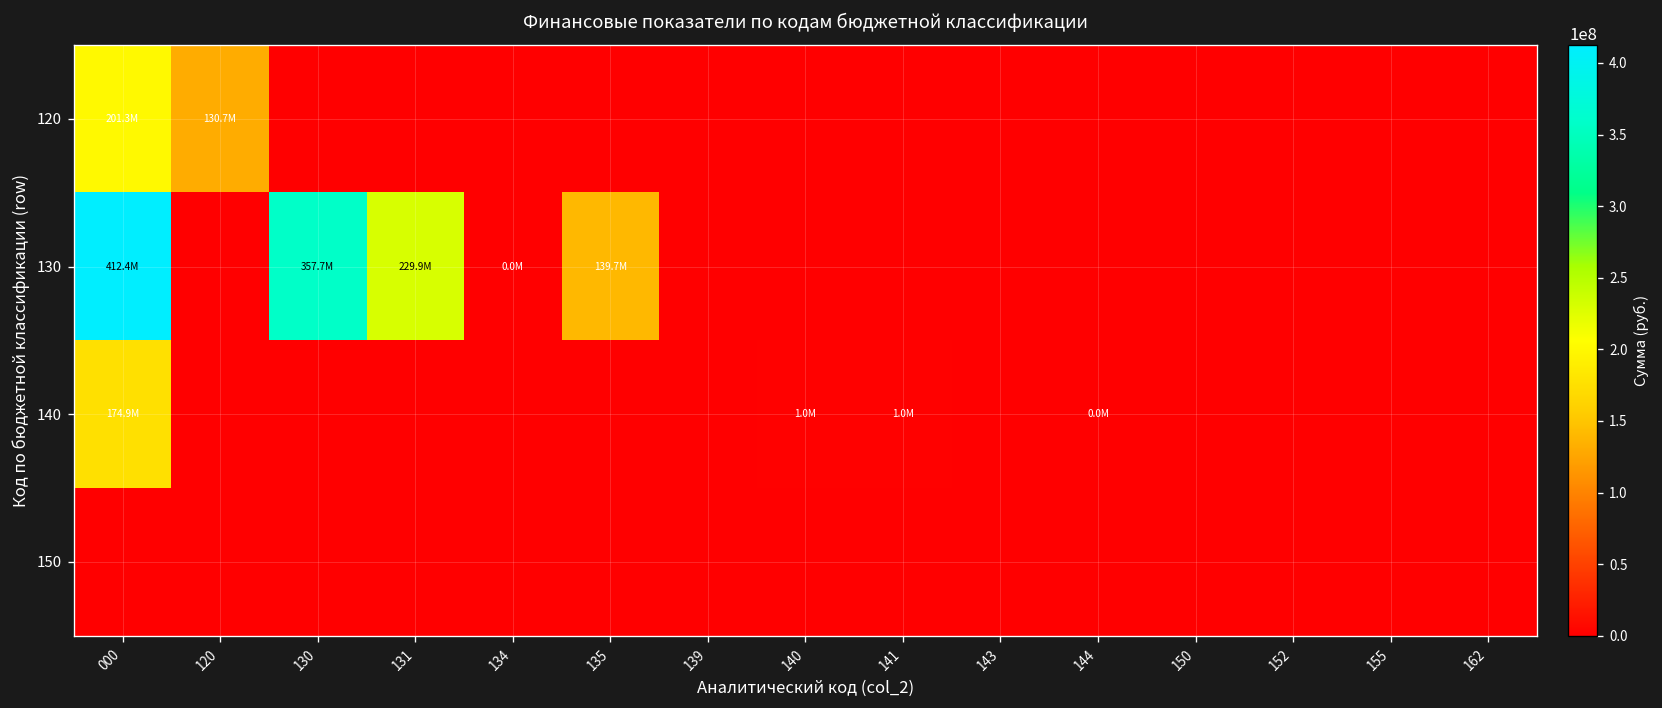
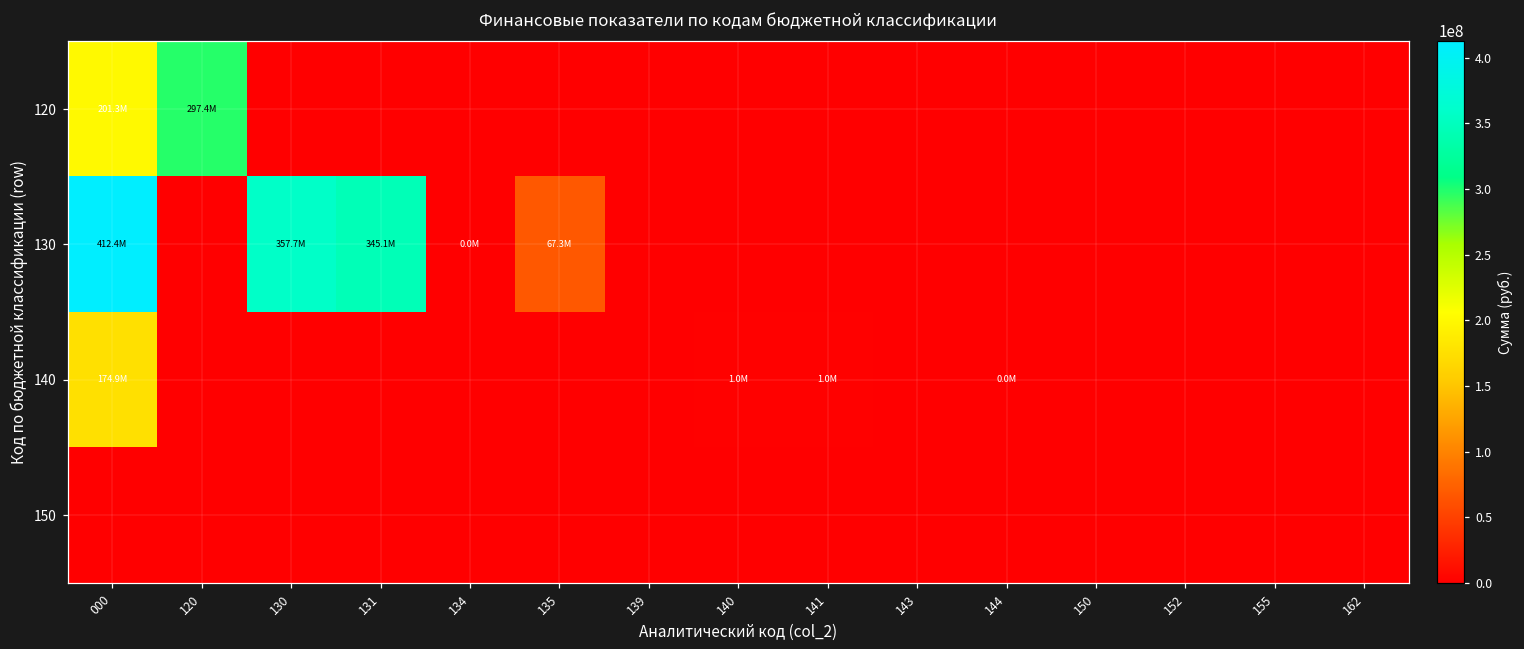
120, 120: 130.7M -> 297.4M
130, 131: 229.9M -> 345.1M
130, 135: 139.7M -> 67.3M
